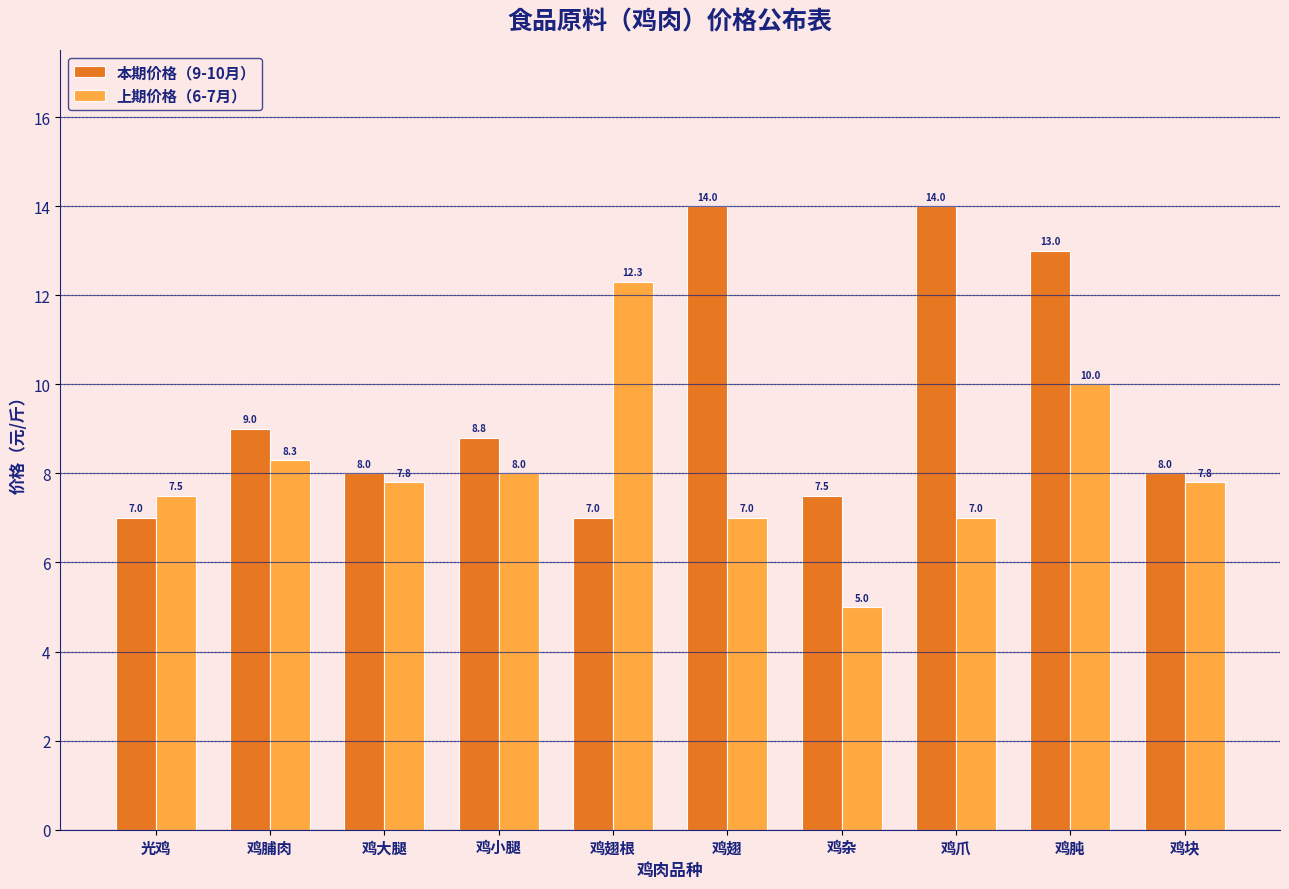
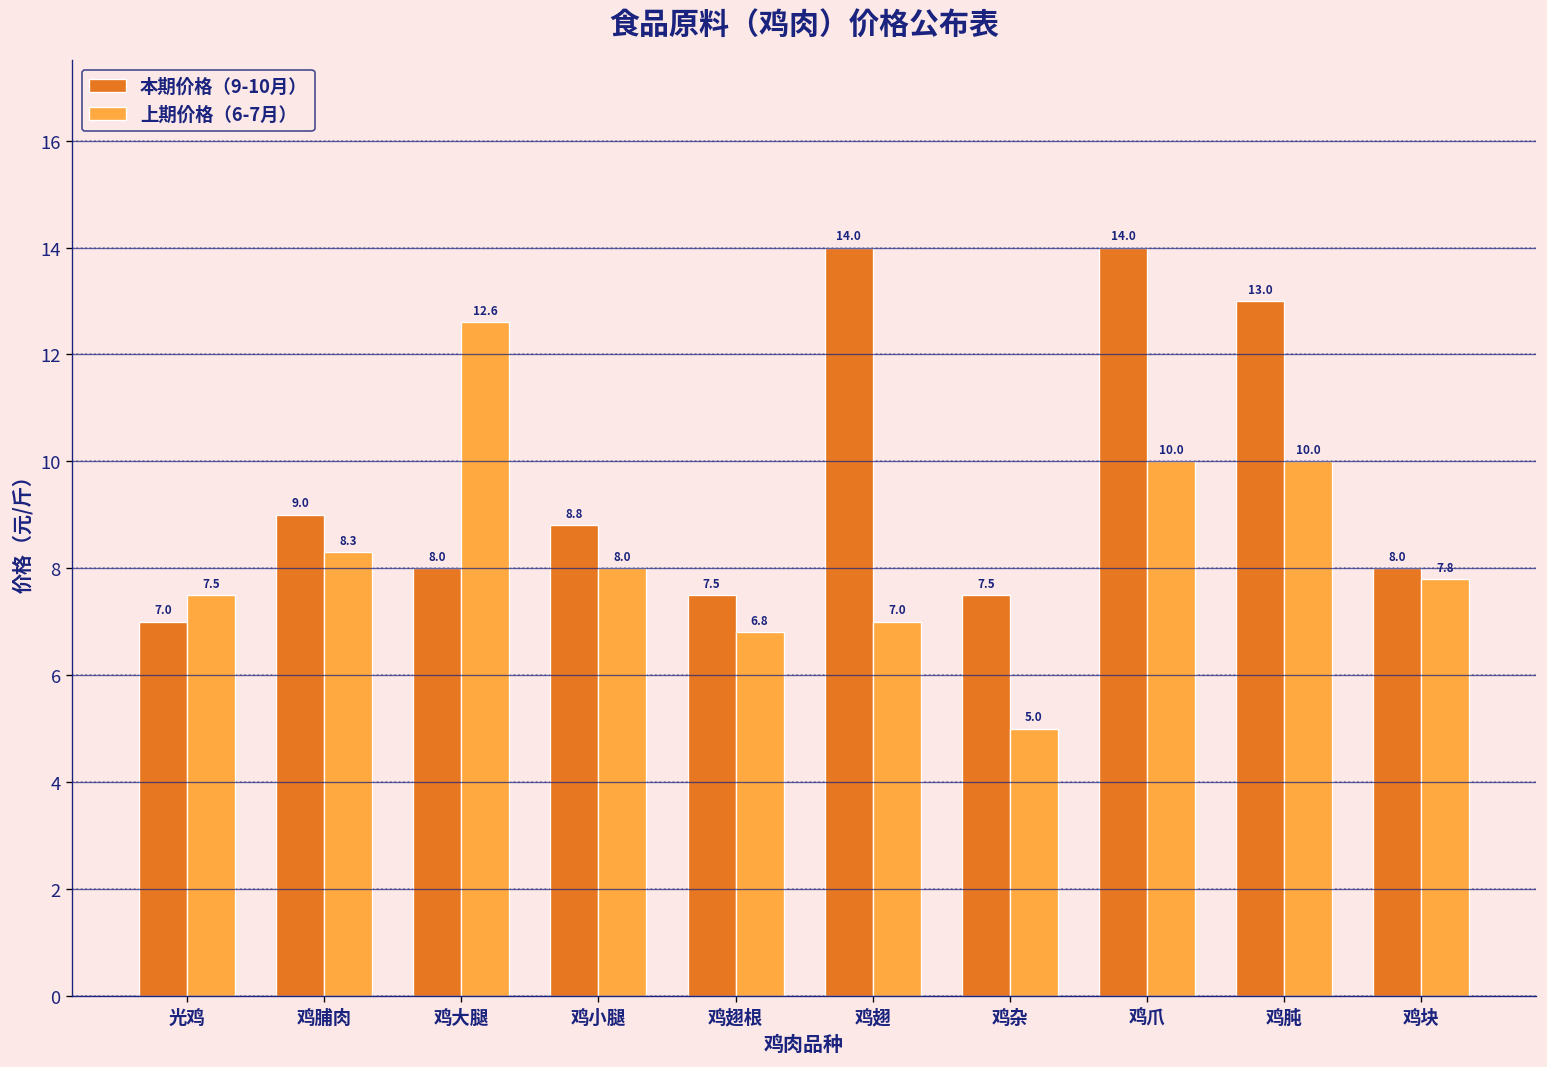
上期价格（6-7月）, 鸡大腿: 7.8 -> 12.6
本期价格（9-10月）, 鸡翅根: 7.0 -> 7.5
上期价格（6-7月）, 鸡翅根: 12.3 -> 6.8
上期价格（6-7月）, 鸡爪: 7.0 -> 10.0
